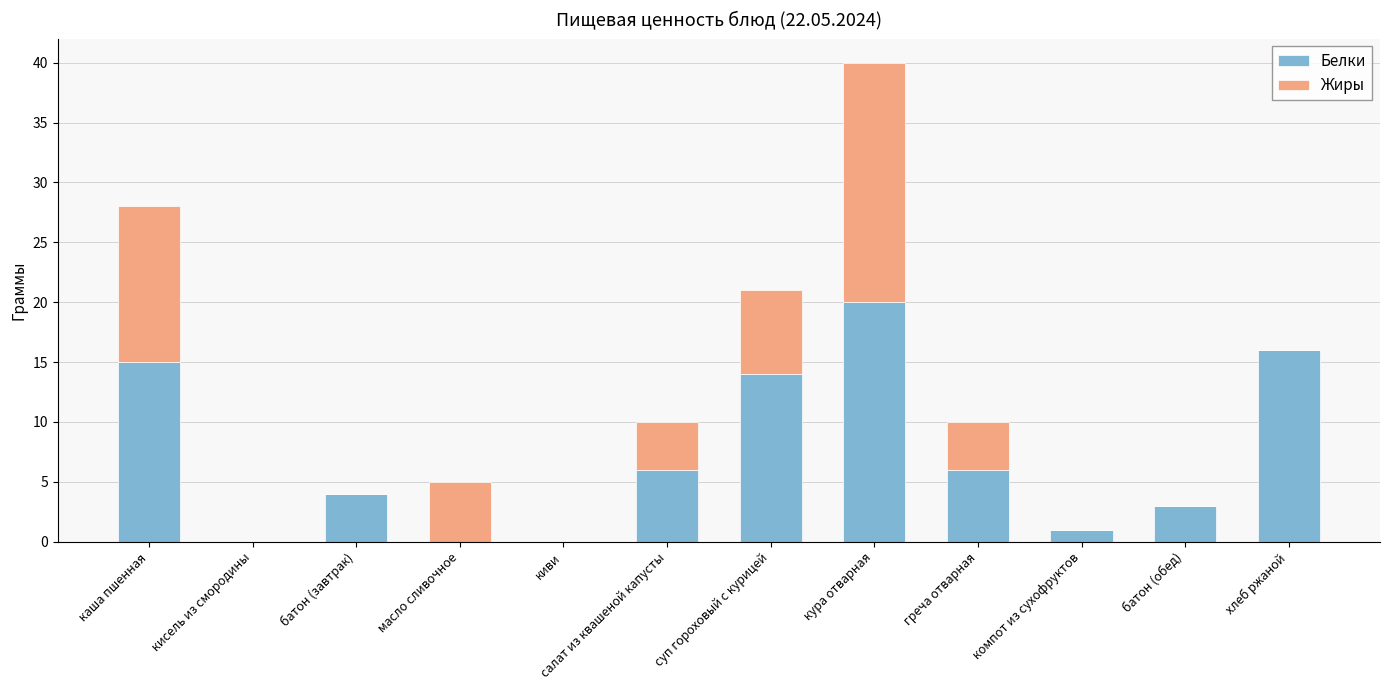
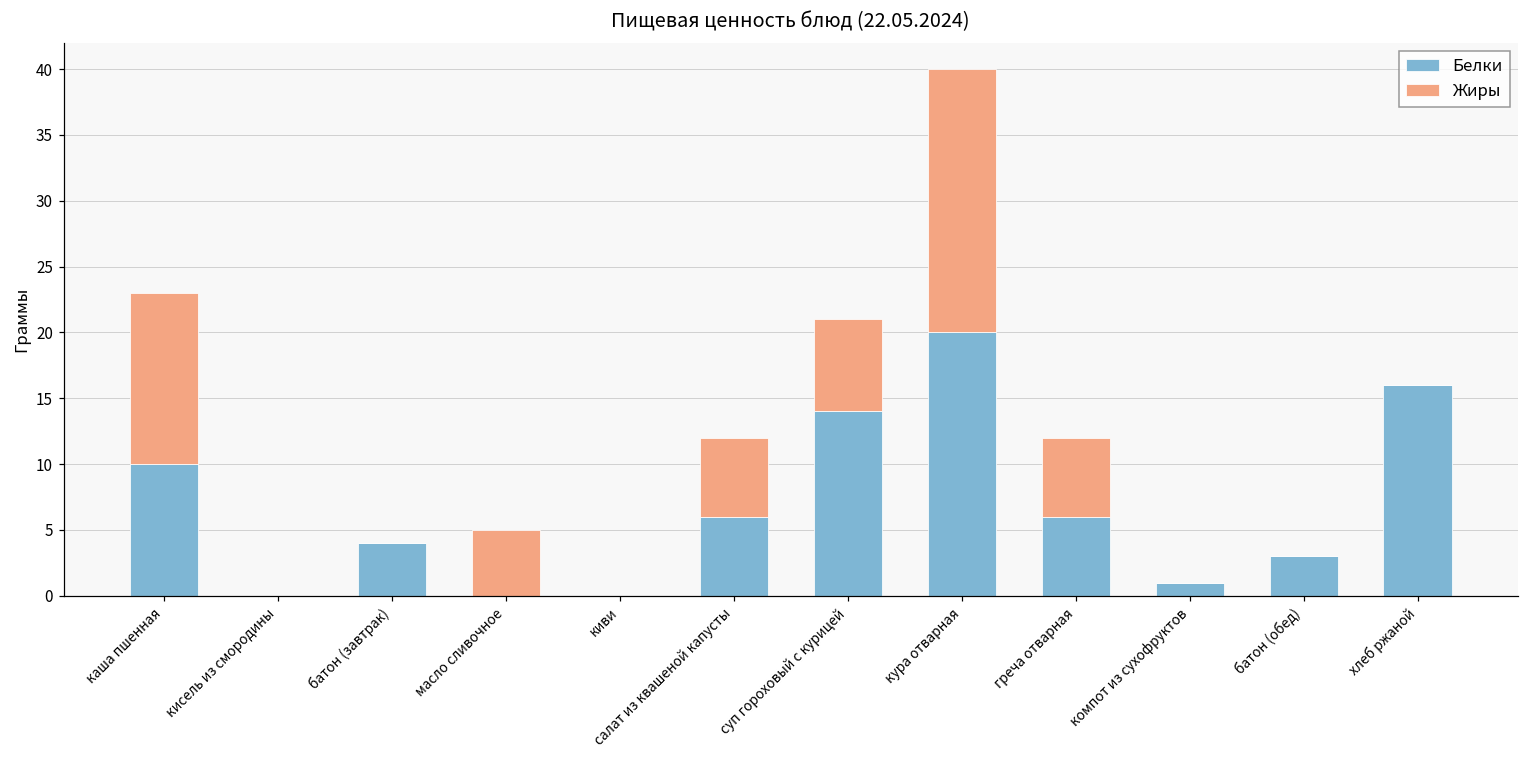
Белки, каша пшенная: 15 -> 10
Жиры, салат из квашеной капусты: 4 -> 6
Жиры, греча отварная: 4 -> 6
